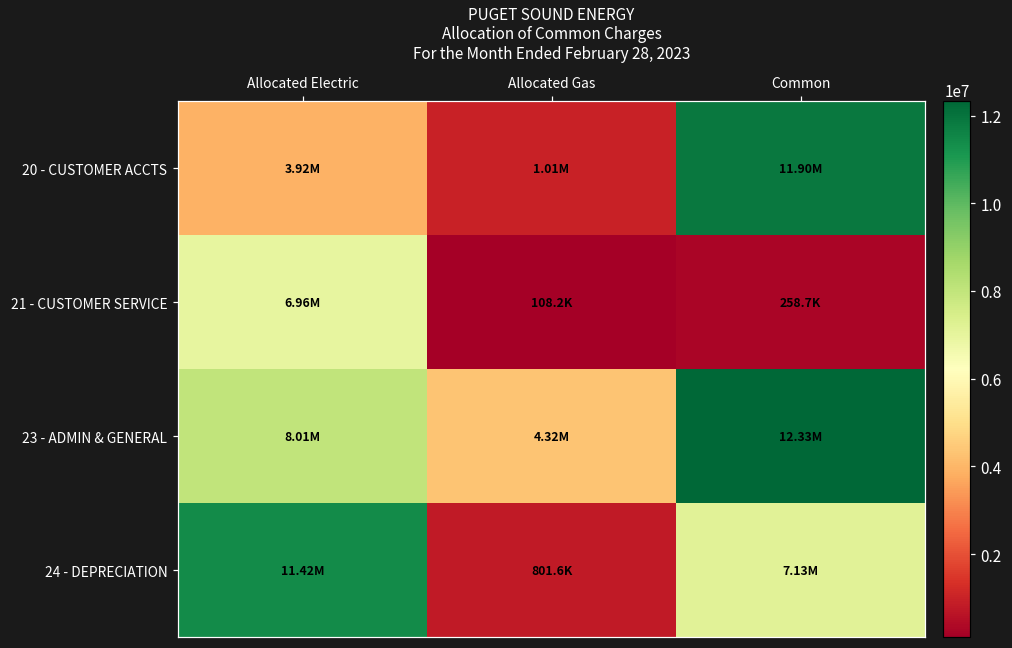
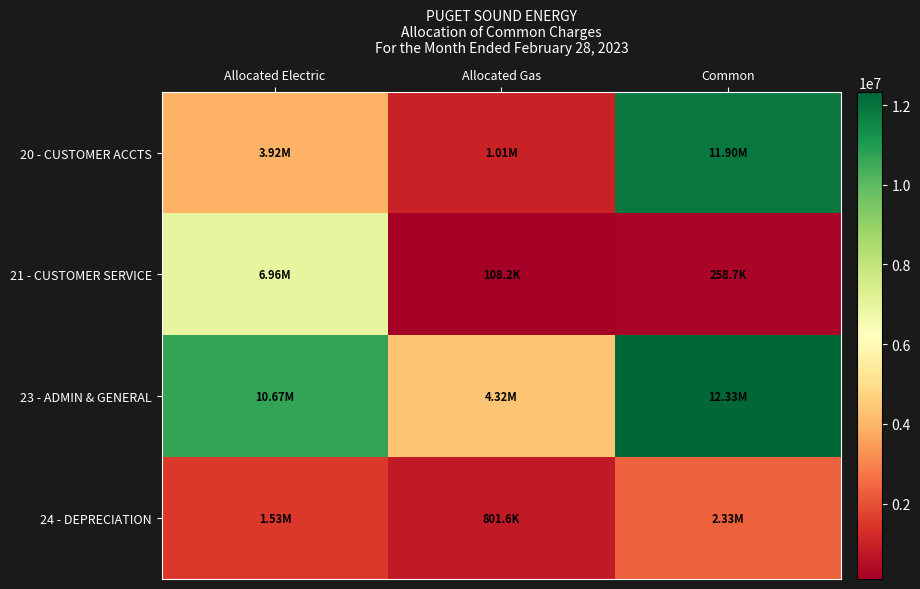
23 - ADMIN & GENERAL, Allocated Electric: 8.01M -> 10.67M
24 - DEPRECIATION, Allocated Electric: 11.42M -> 1.53M
24 - DEPRECIATION, Common: 7.13M -> 2.33M
